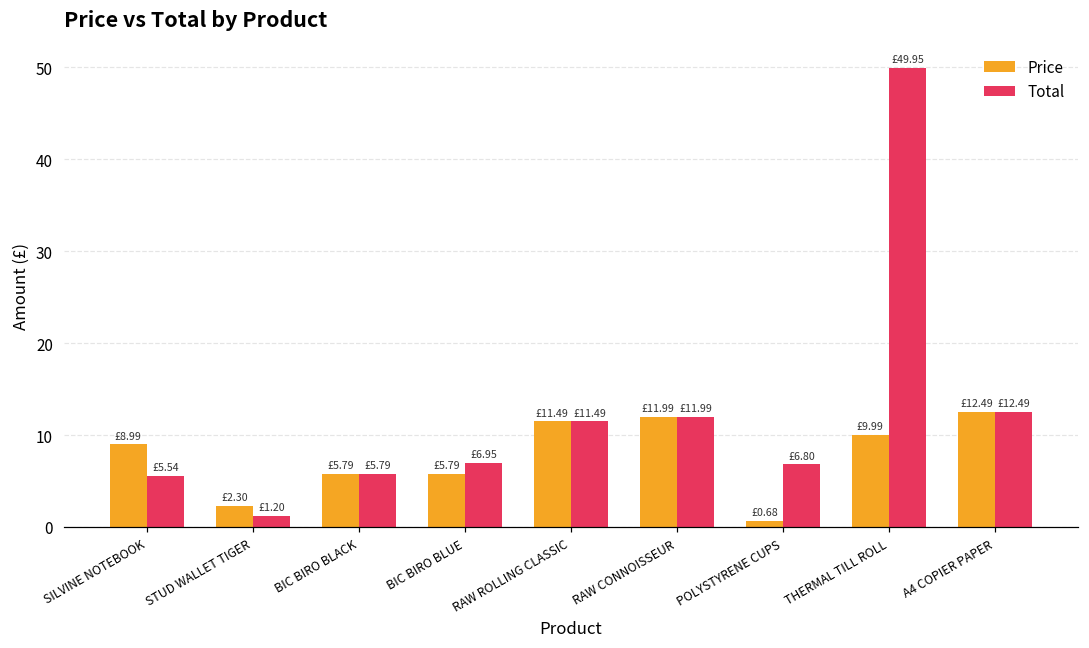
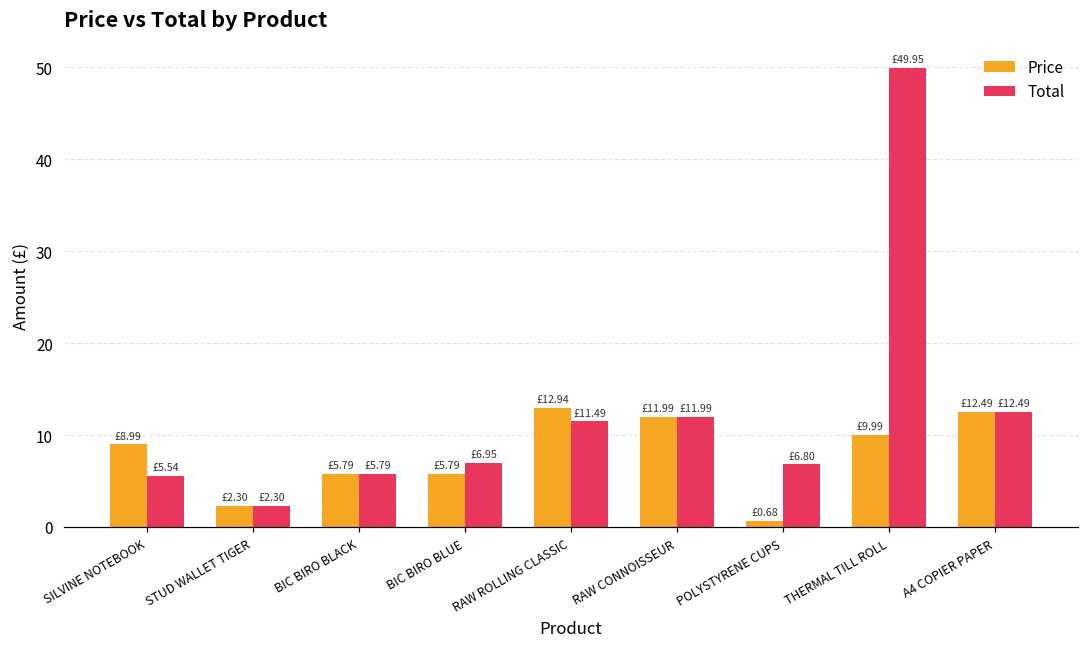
Total, STUD WALLET TIGER: £1.20 -> £2.30
Price, RAW ROLLING CLASSIC: £11.49 -> £12.94
